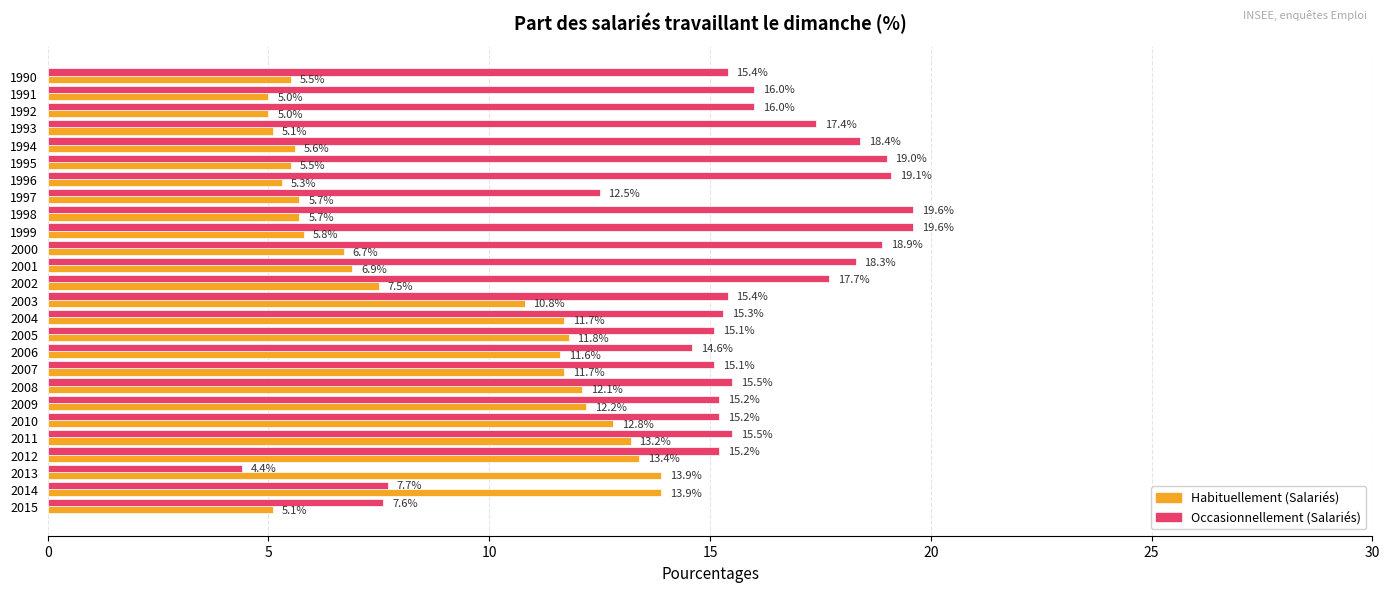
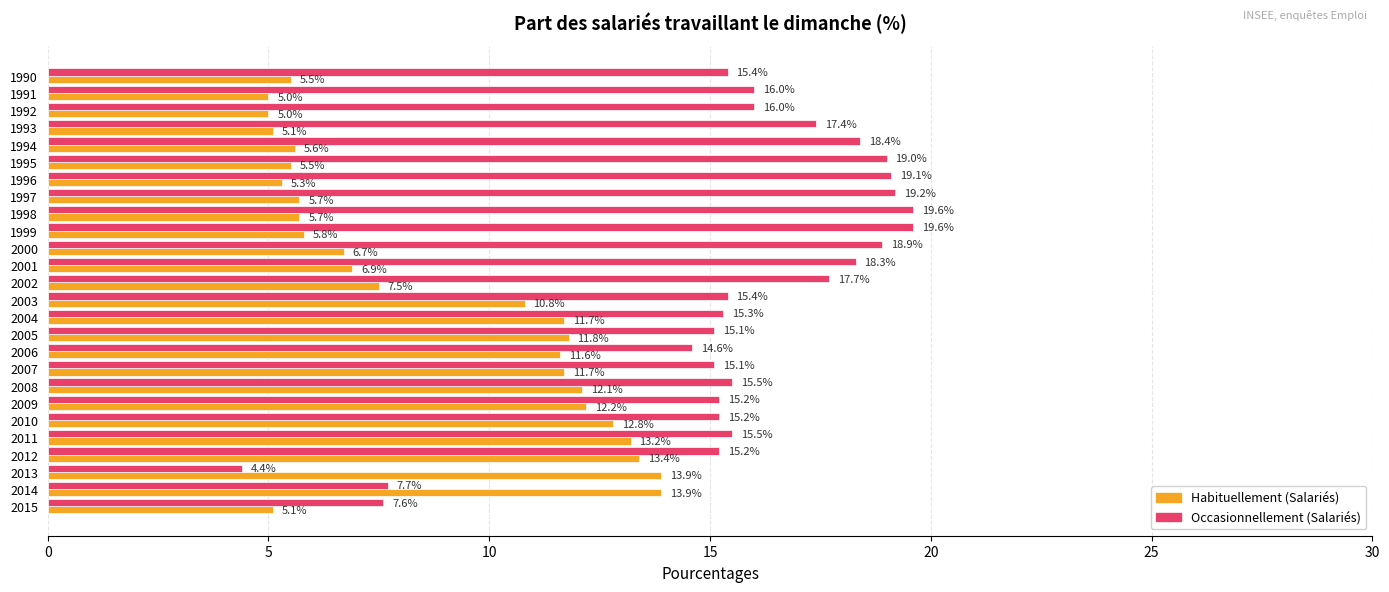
Occasionnellement (Salariés), 1997: 12.5% -> 19.2%
